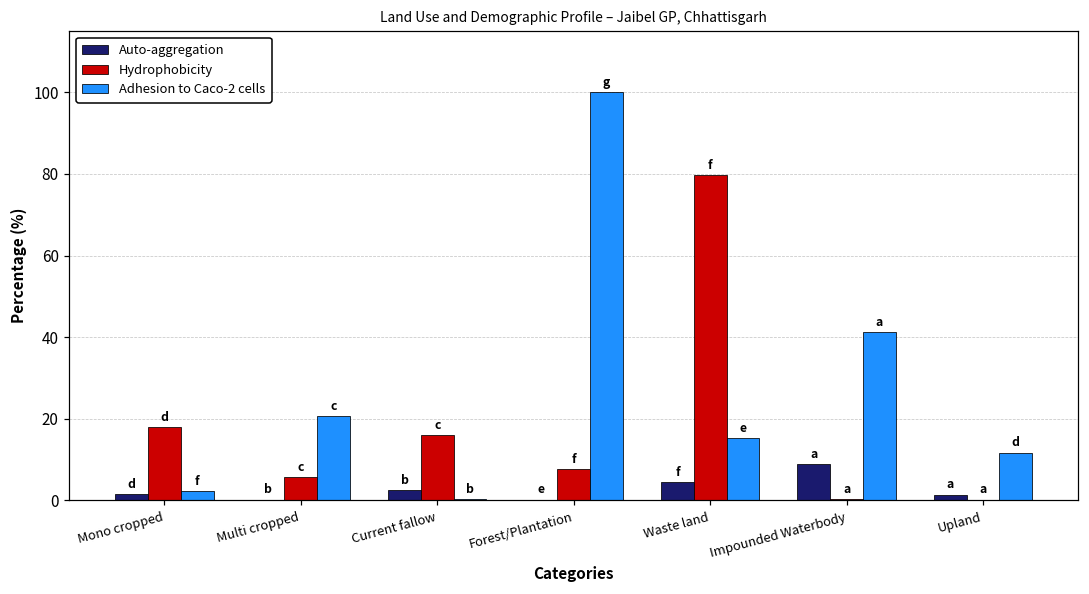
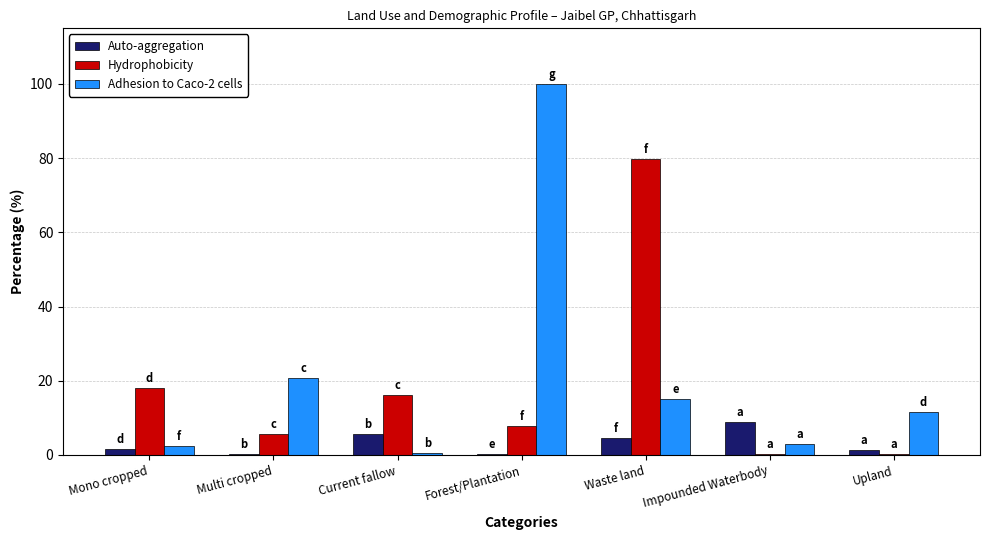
Auto-aggregation, Current fallow: 3 -> 6
Adhesion to Caco-2 cells, Impounded Waterbody: 41 -> 3
